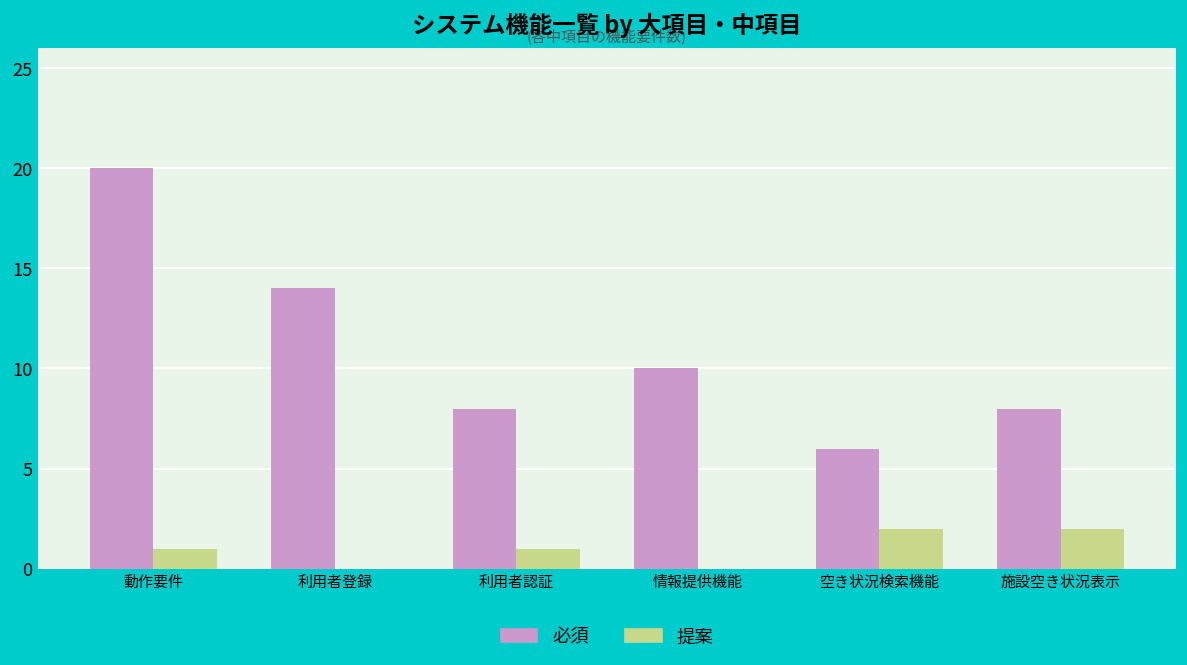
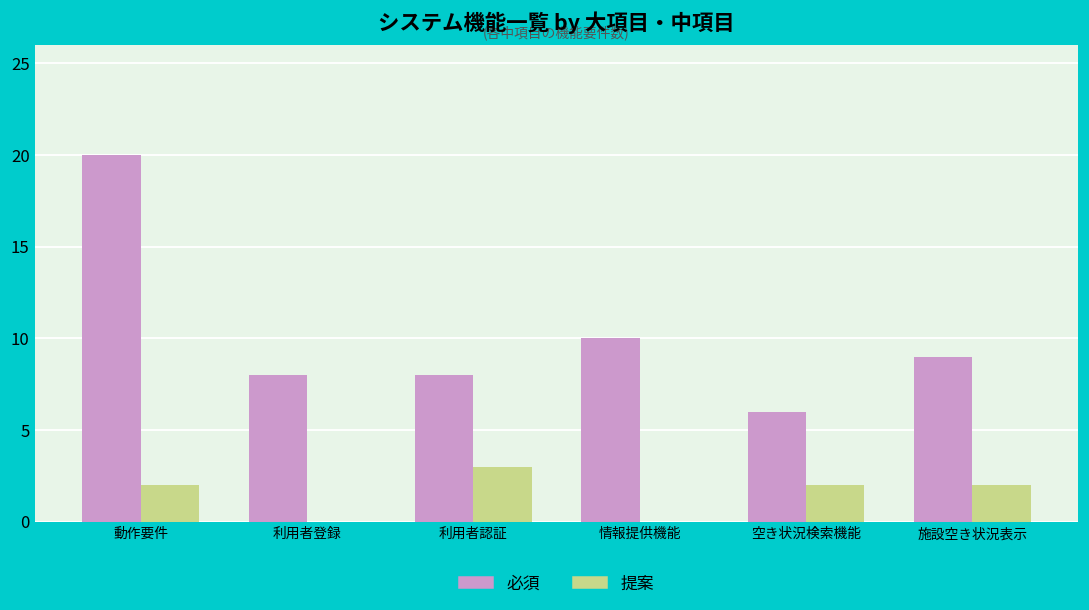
提案, 動作要件: 1 -> 2
必須, 利用者登録: 14 -> 8
提案, 利用者認証: 1 -> 3
必須, 施設空き状況表示: 8 -> 9
